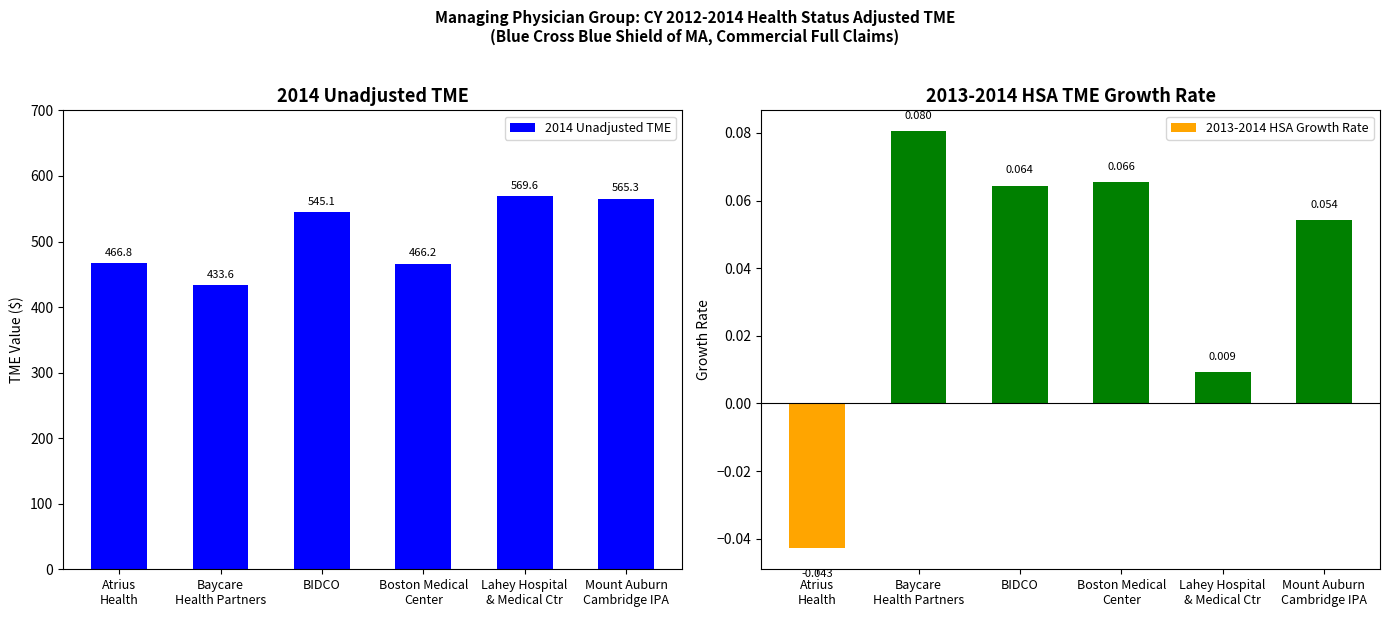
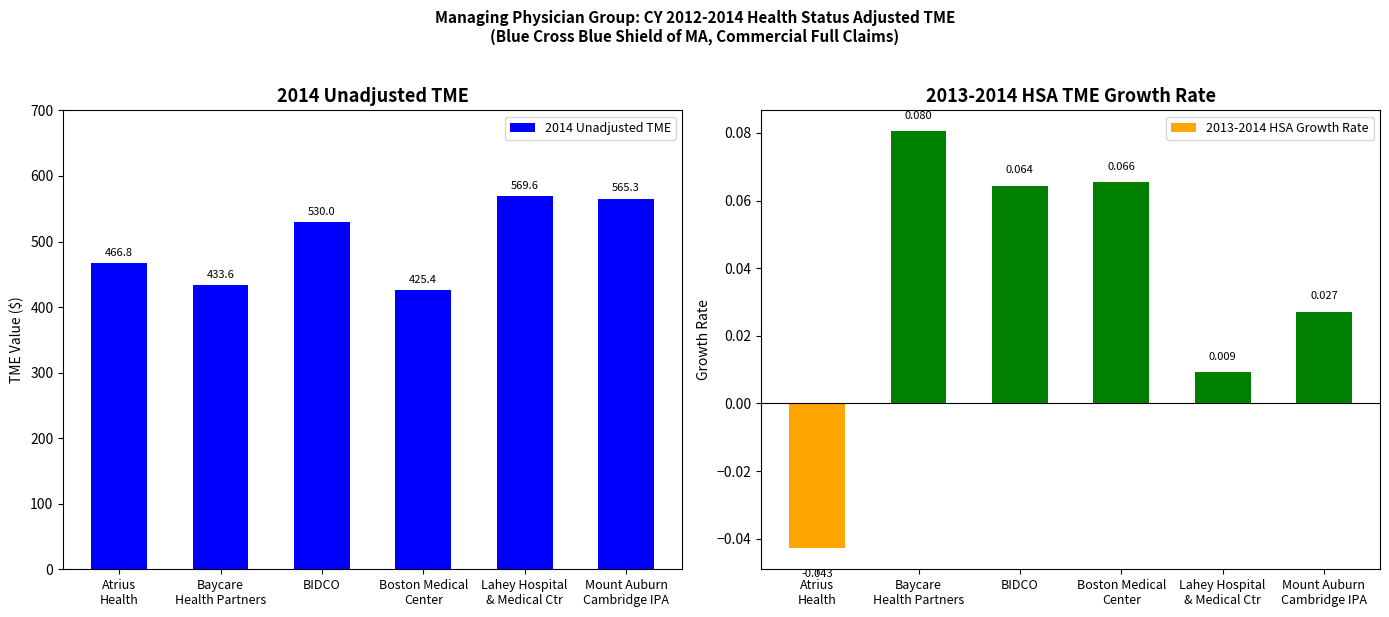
2014 Unadjusted TME, BIDCO: 545.1 -> 530.0
2014 Unadjusted TME, Boston Medical Center: 466.2 -> 425.4
2013-2014 HSA TME Growth Rate, Mount Auburn Cambridge IPA: 0.054 -> 0.027
